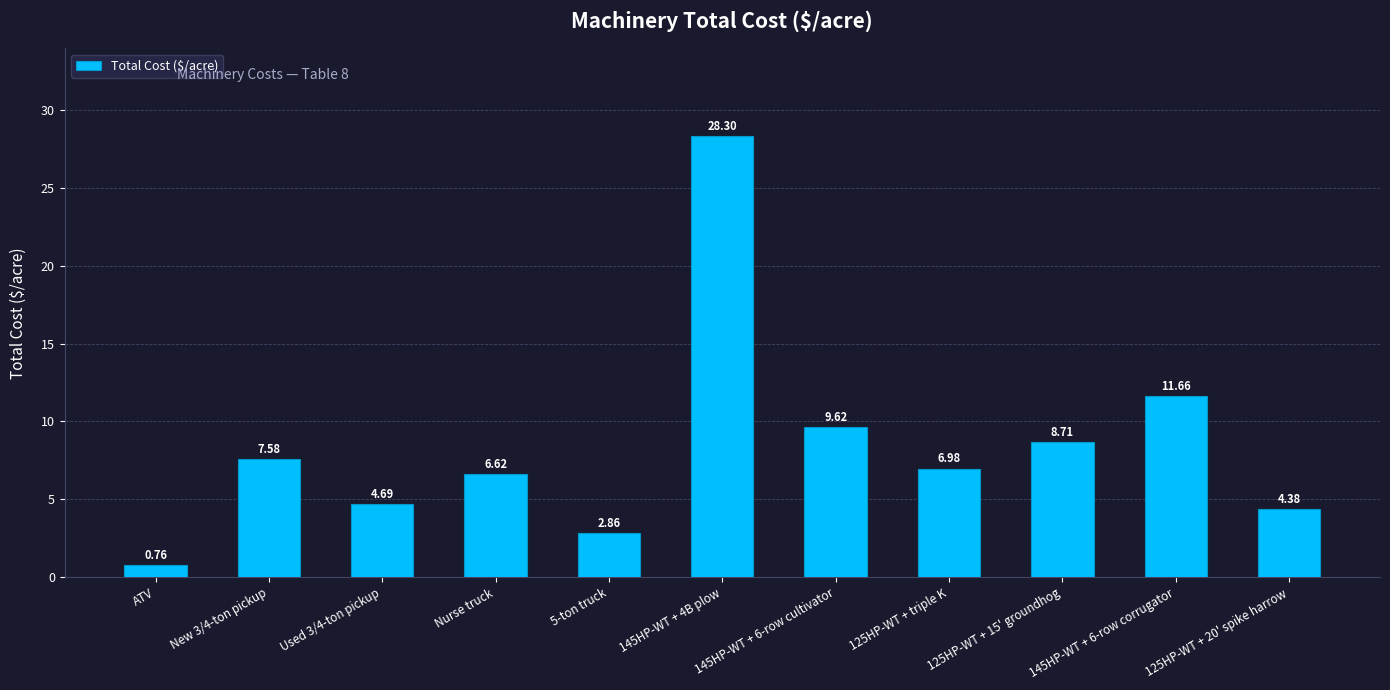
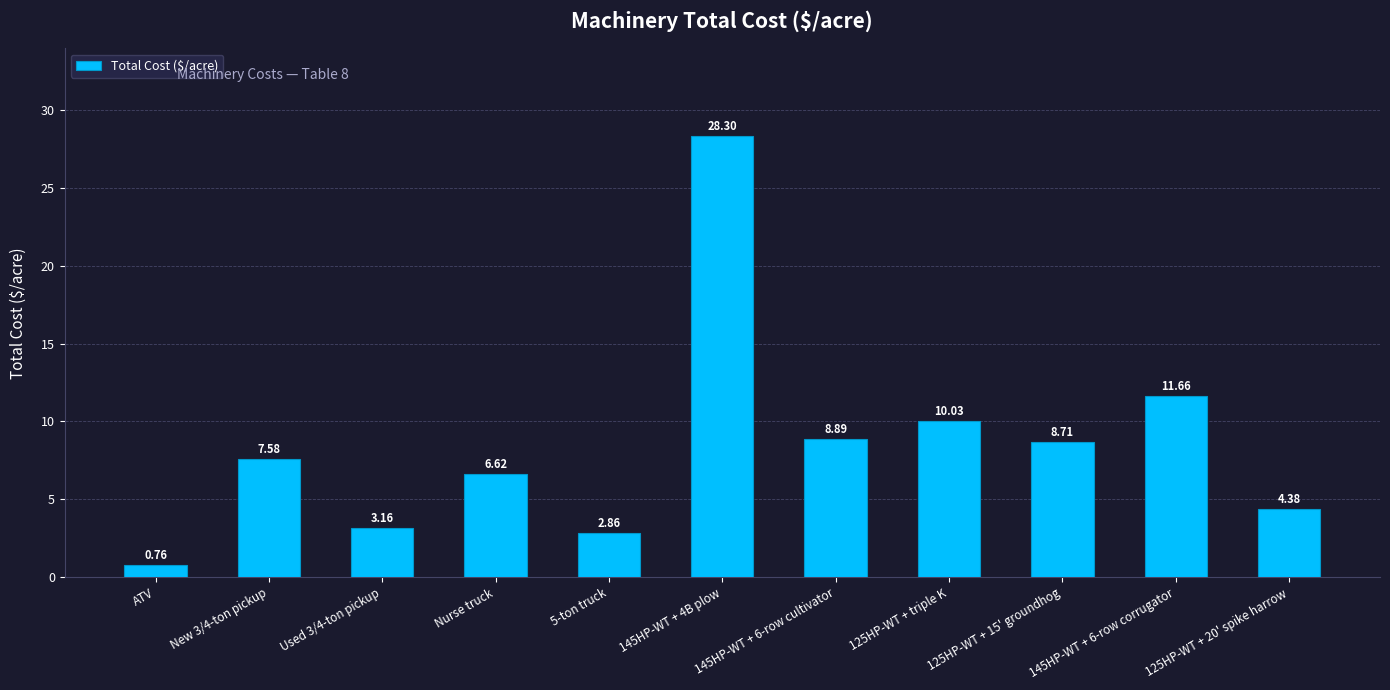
Used 3/4-ton pickup: 4.69 -> 3.16
145HP-WT + 6-row cultivator: 9.62 -> 8.89
125HP-WT + triple K: 6.98 -> 10.03
